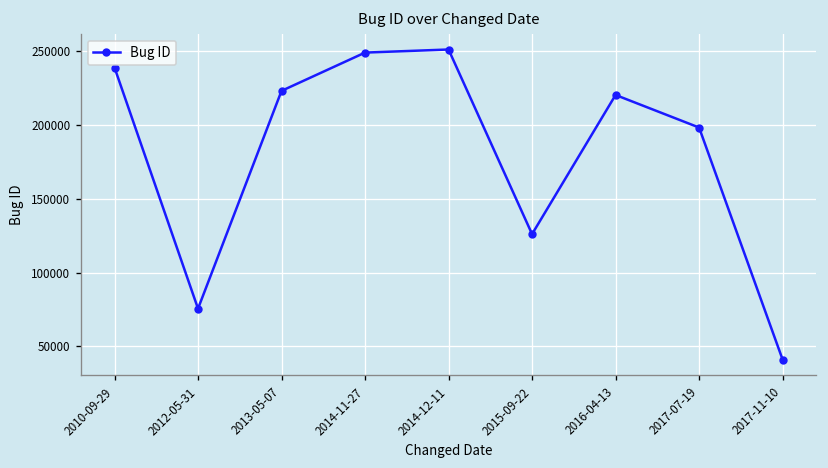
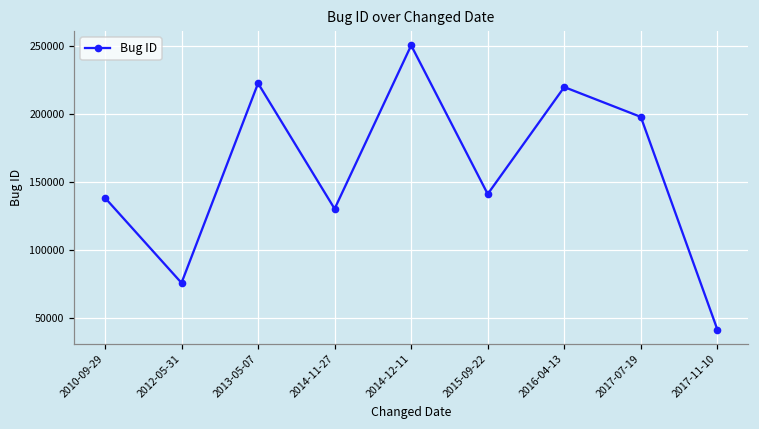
2010-09-29: 239000 -> 138000
2014-11-27: 249000 -> 130000
2015-09-22: 126000 -> 141000
